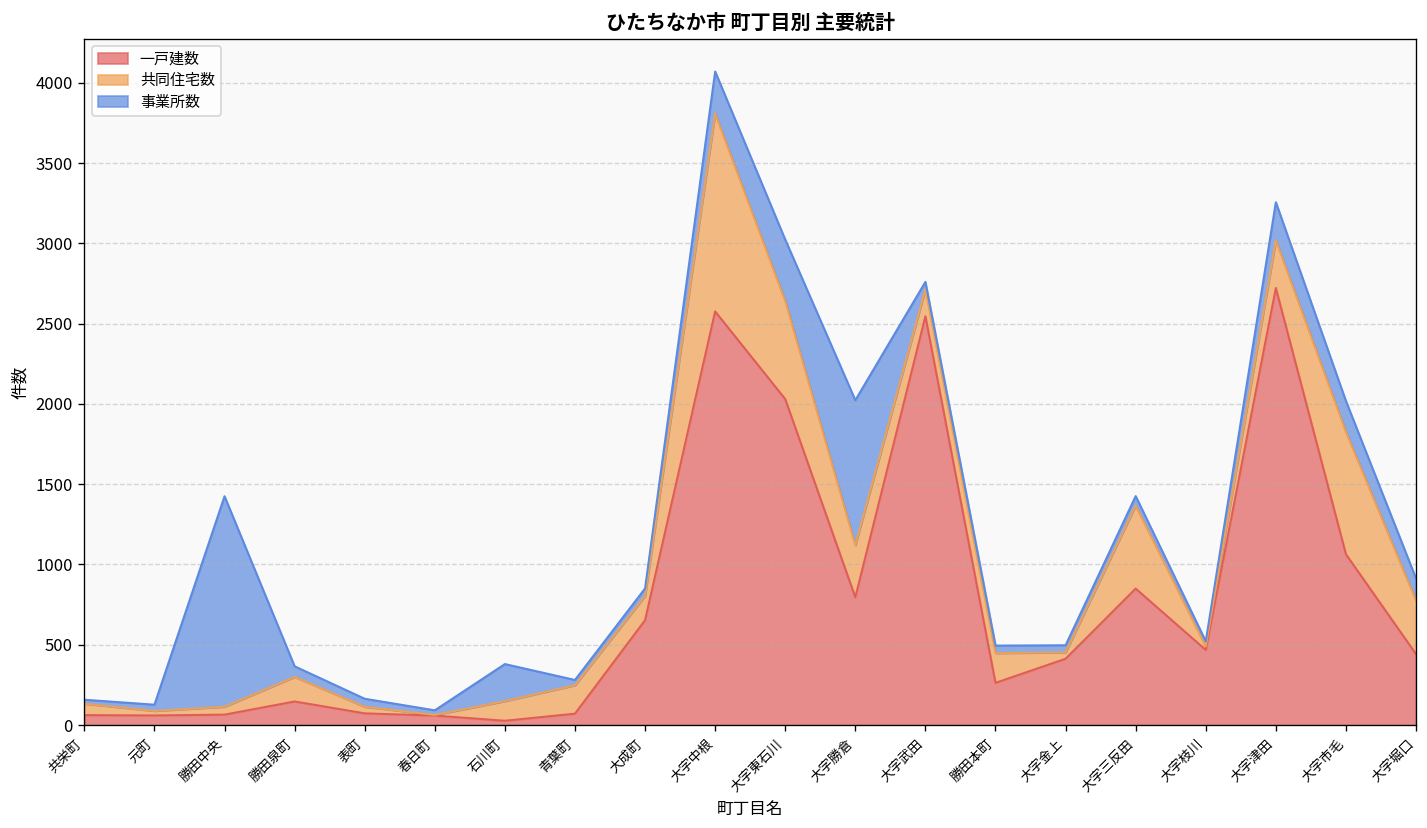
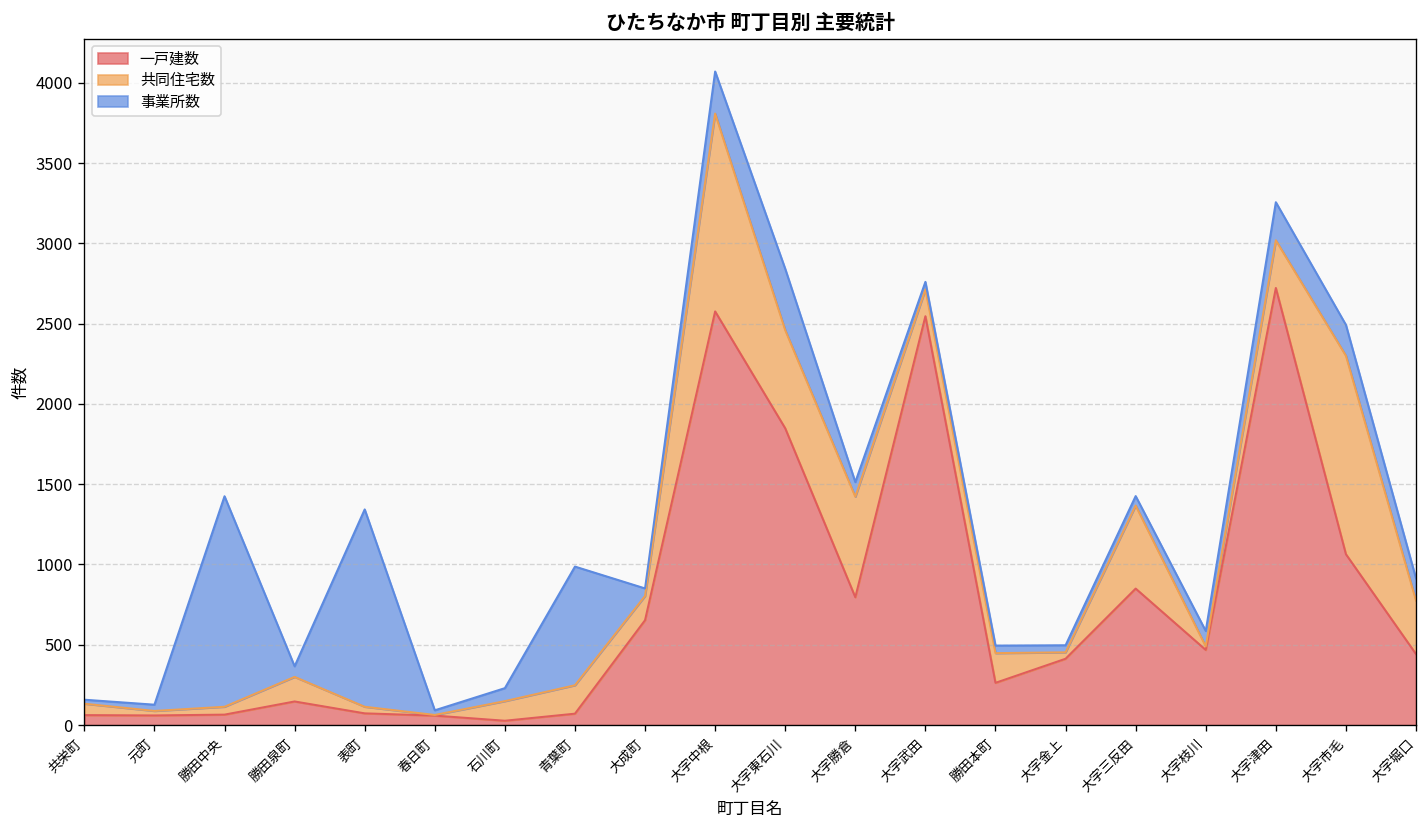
事業所数, 表町: 50 -> 1230
事業所数, 石川町: 230 -> 80
事業所数, 青葉町: 30 -> 740
一戸建数, 大字東石川: 2030 -> 1850
共同住宅数, 大字勝倉: 320 -> 630
事業所数, 大字勝倉: 900 -> 90
事業所数, 大字枝川: 30 -> 100
共同住宅数, 大字市毛: 760 -> 1240
